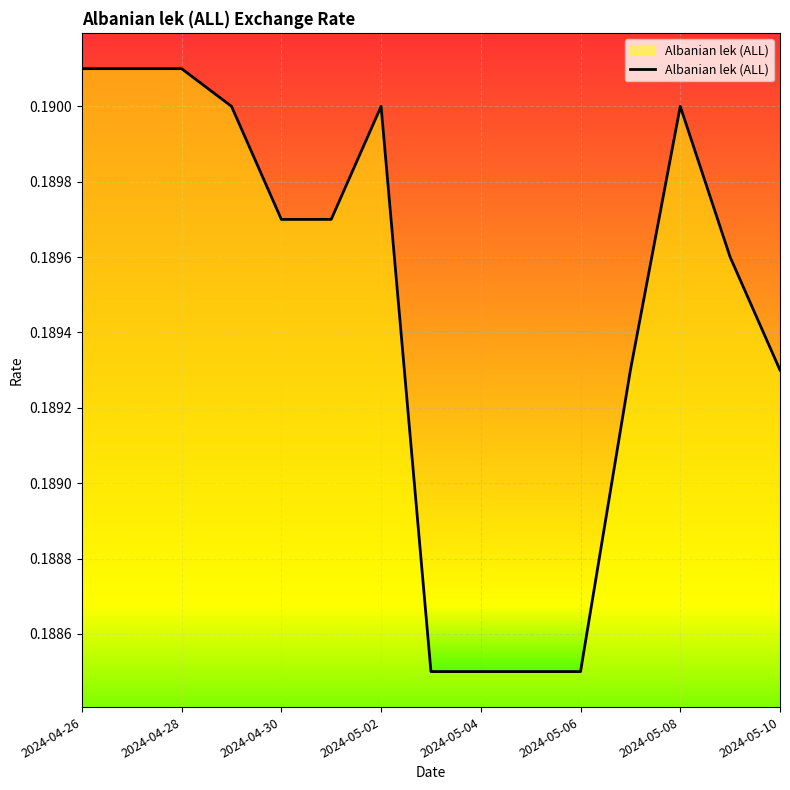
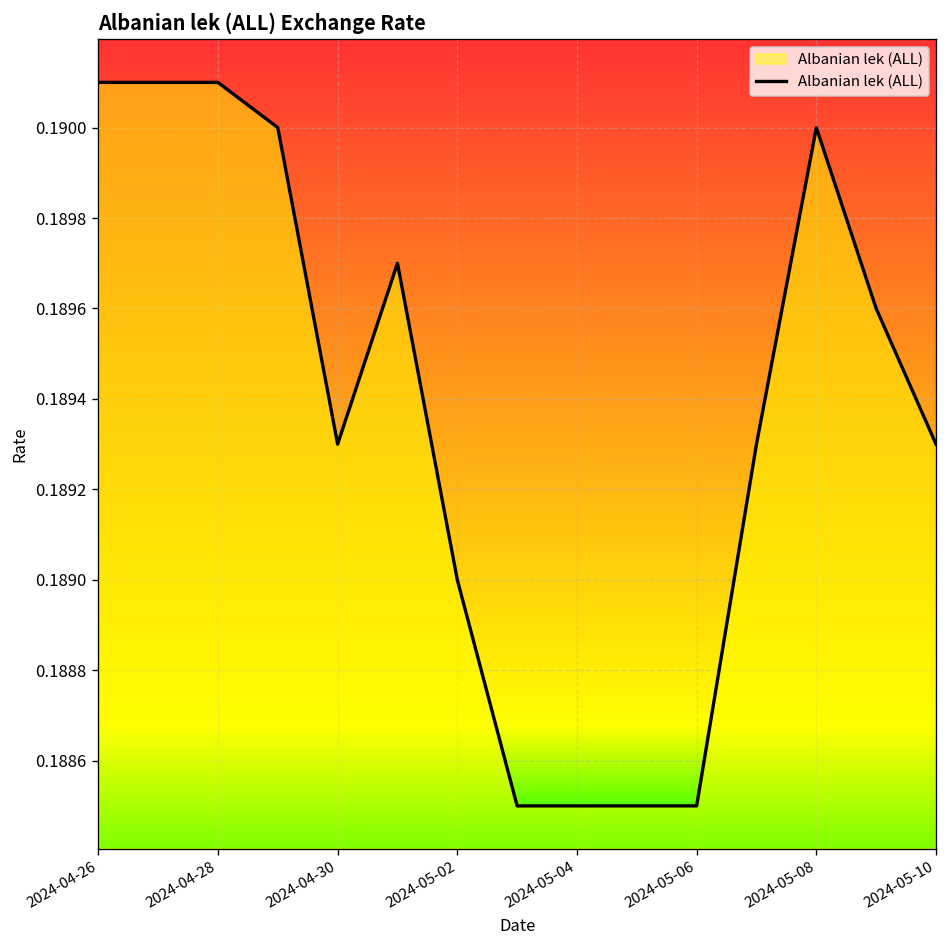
2024-04-30: 0.1897 -> 0.1893
2024-05-02: 0.190 -> 0.189
